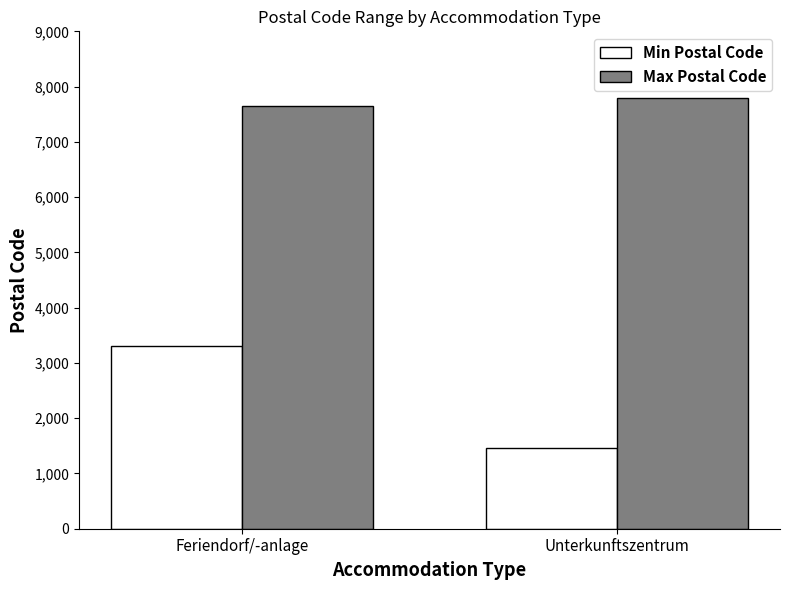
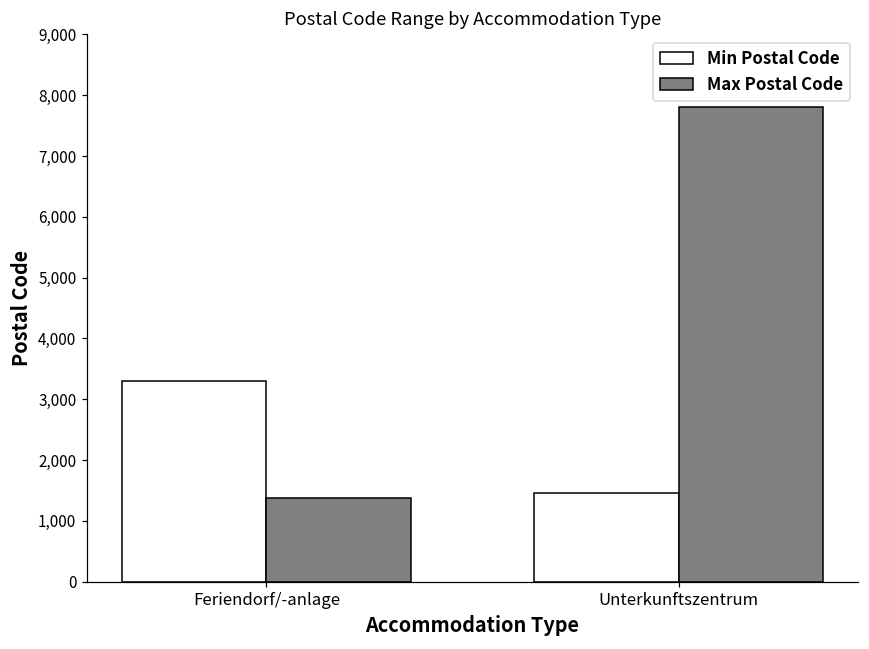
Max Postal Code, Feriendorf/-anlage: 7,600 -> 1,400
